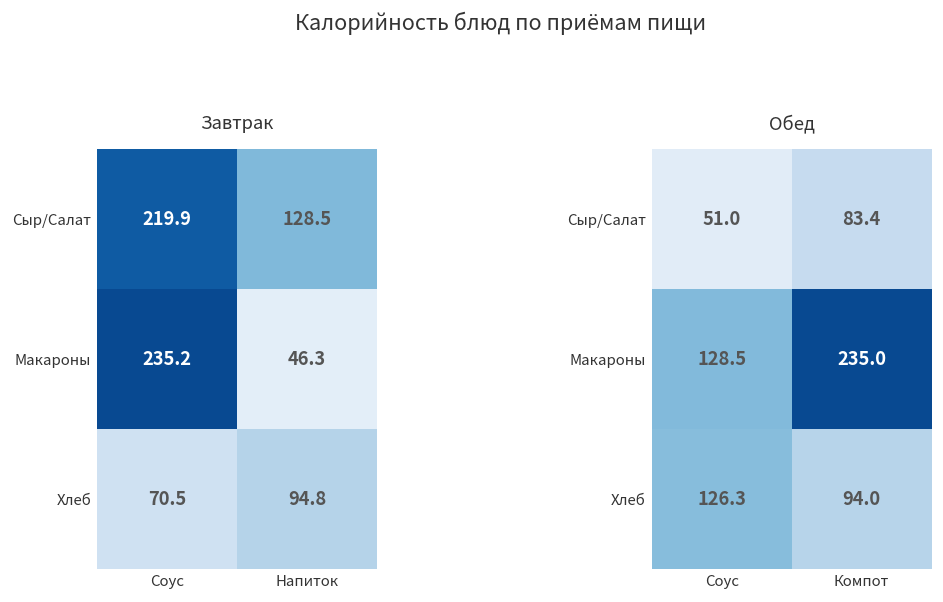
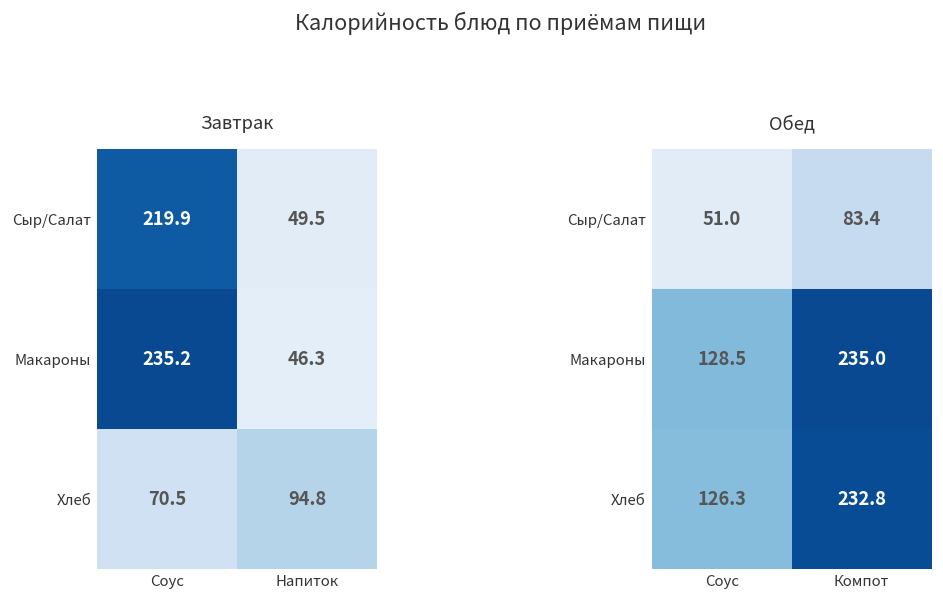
Завтрак, Сыр/Салат, Напиток: 128.5 -> 49.5
Обед, Хлеб, Компот: 94.0 -> 232.8
